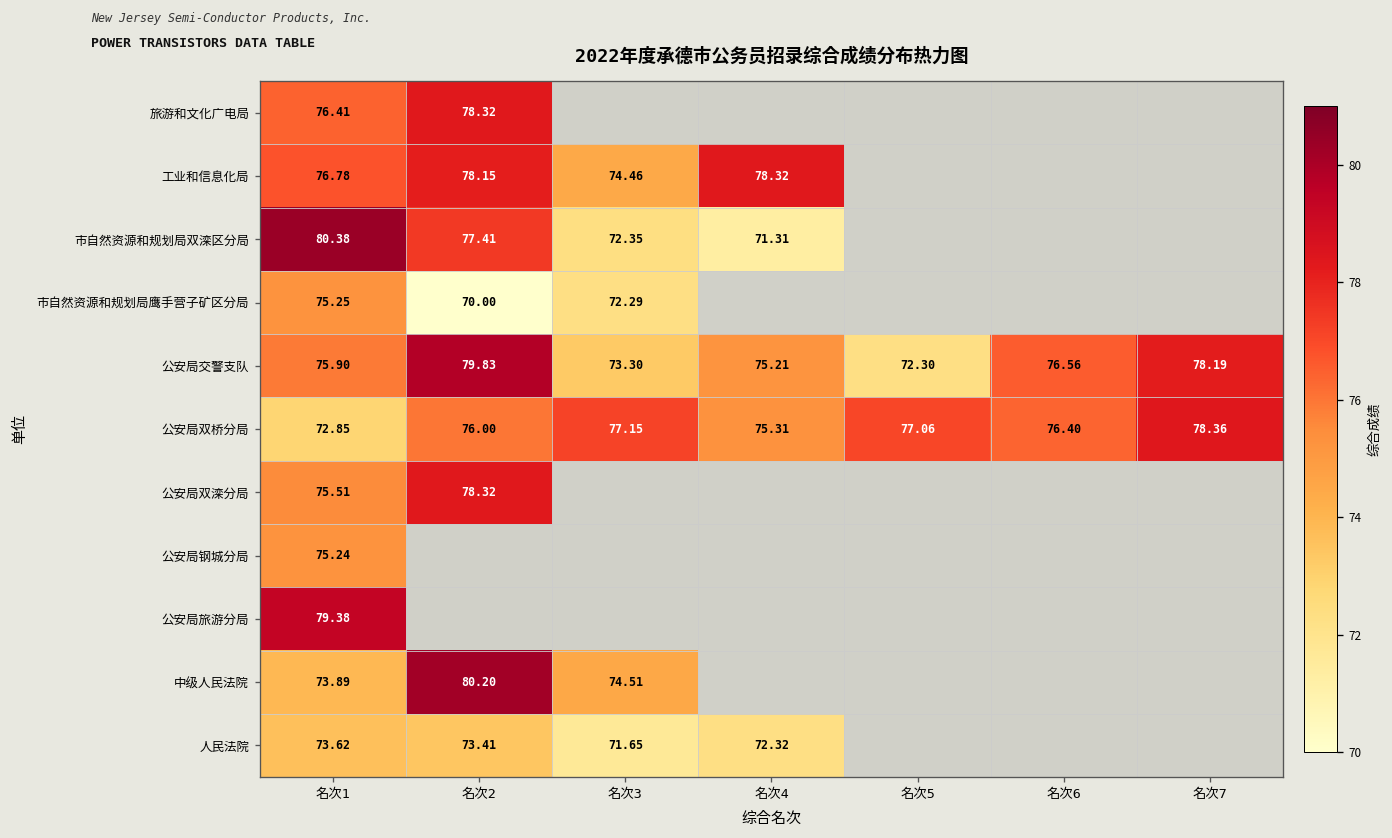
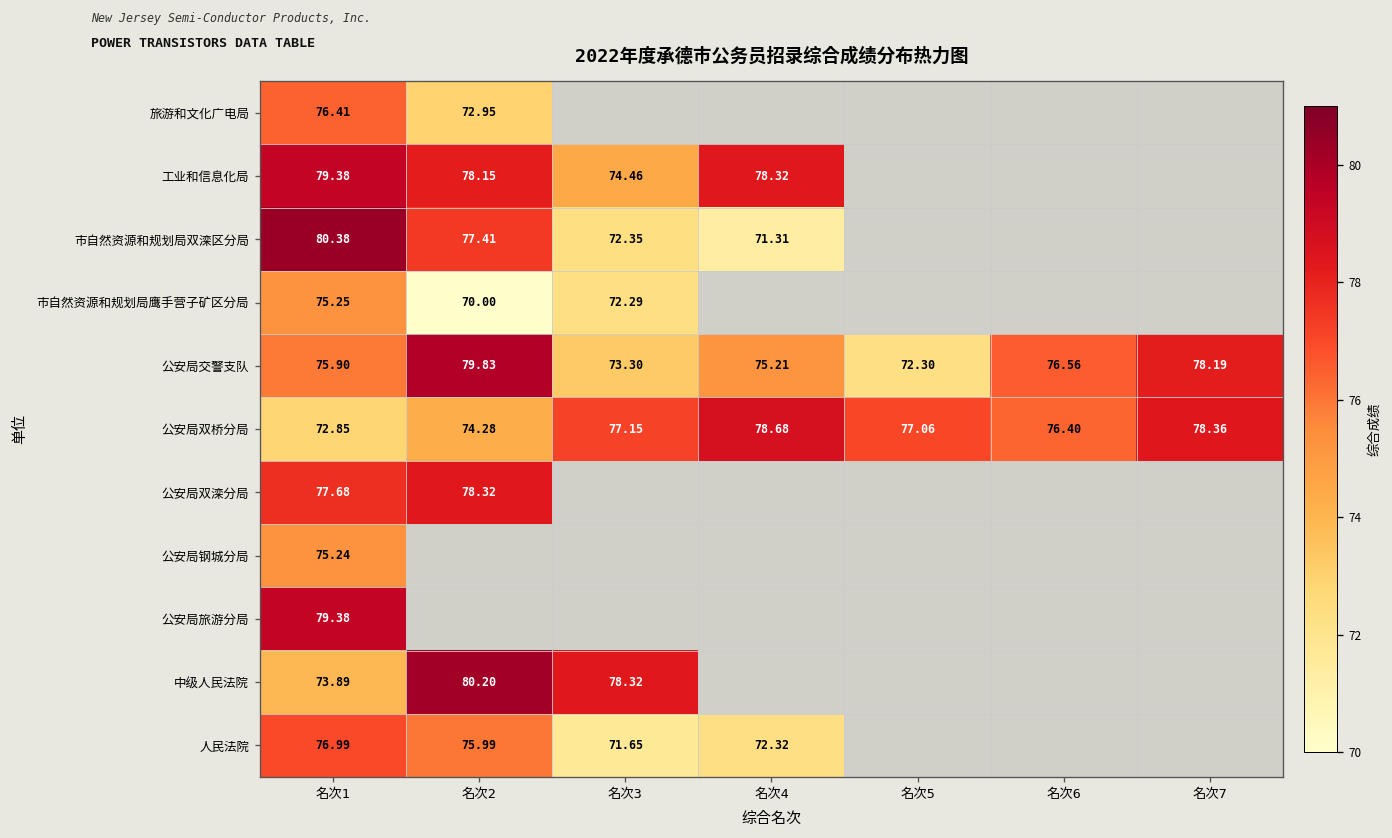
旅游和文化广电局, 名次2: 78.32 -> 72.95
工业和信息化局, 名次1: 76.78 -> 79.38
公安局双桥分局, 名次2: 76.00 -> 74.28
公安局双桥分局, 名次4: 75.31 -> 78.68
公安局双滦分局, 名次1: 75.51 -> 77.68
中级人民法院, 名次3: 74.51 -> 78.32
人民法院, 名次1: 73.62 -> 76.99
人民法院, 名次2: 73.41 -> 75.99
